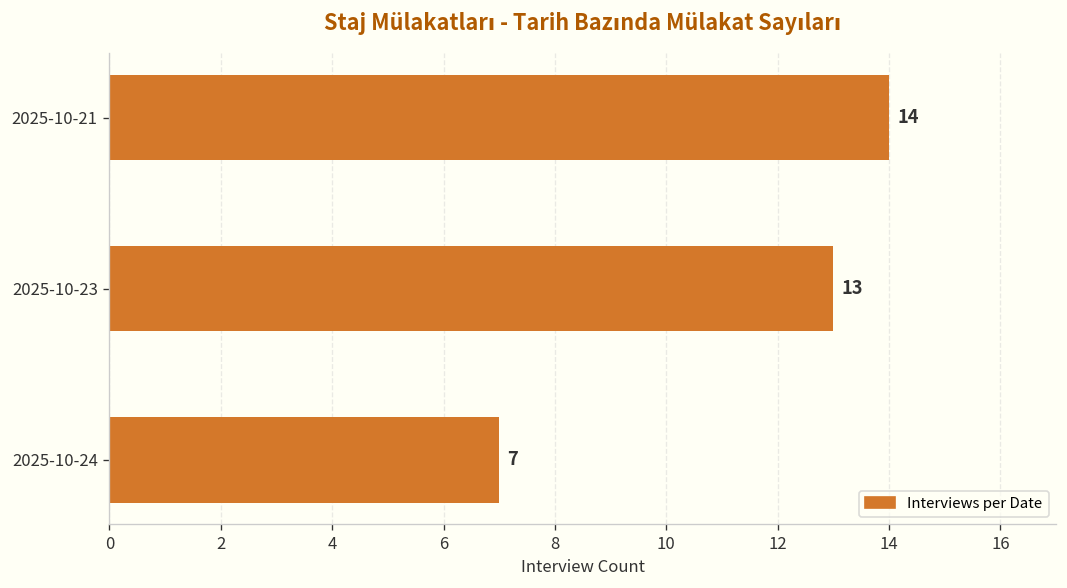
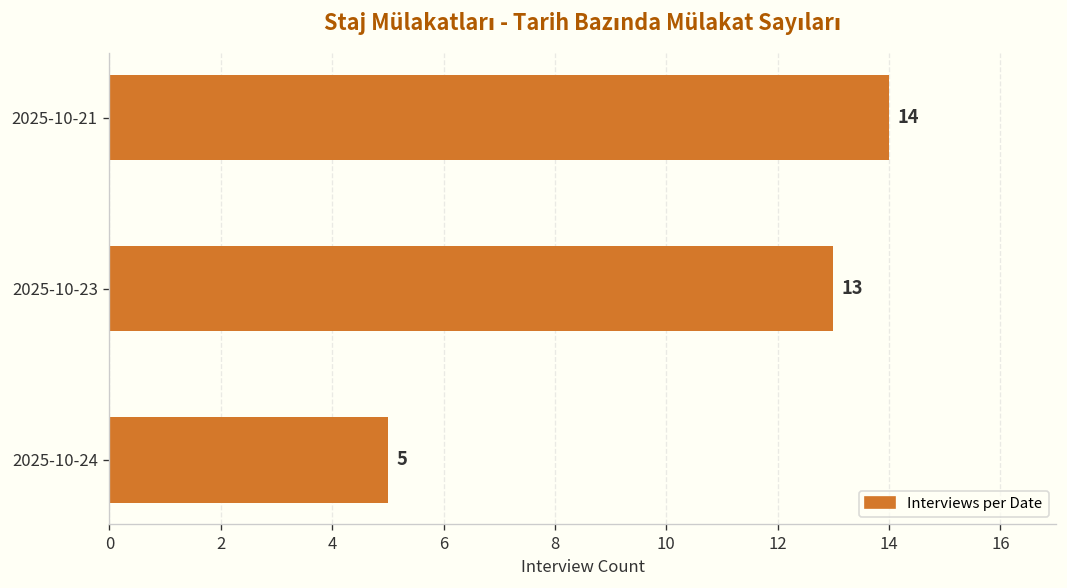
2025-10-24: 7 -> 5
